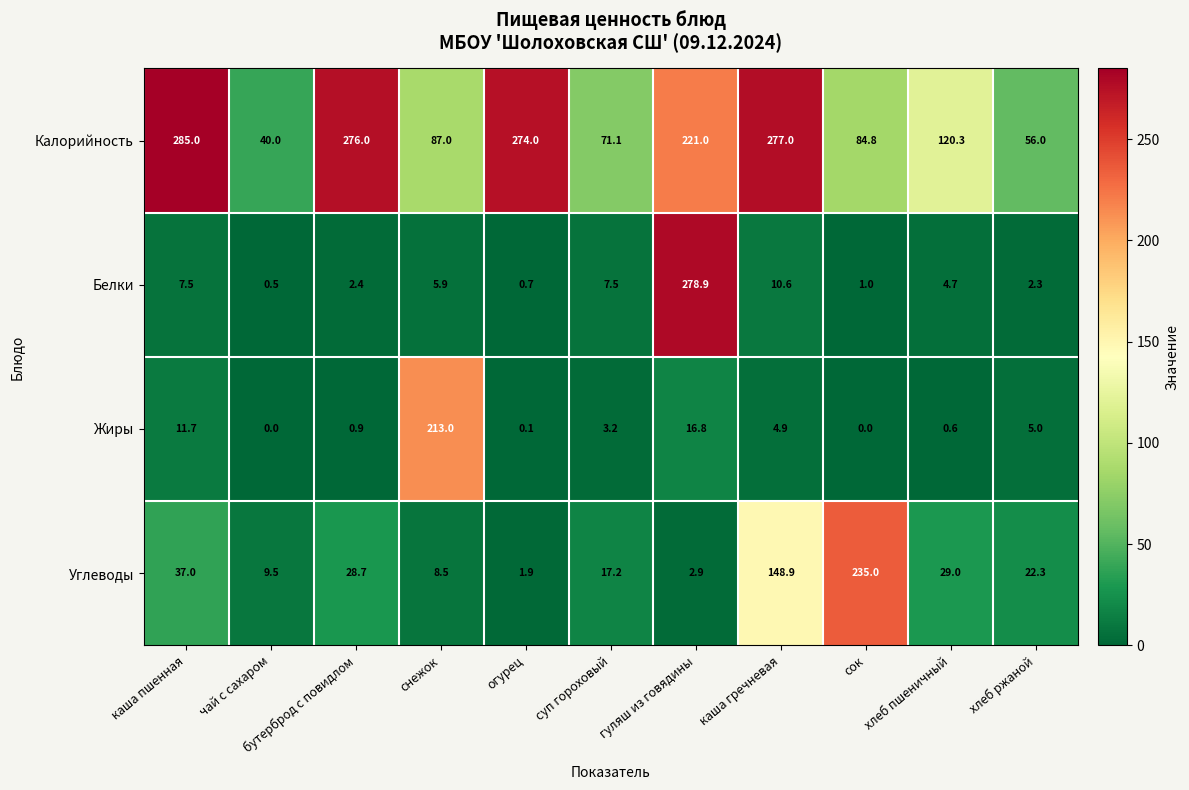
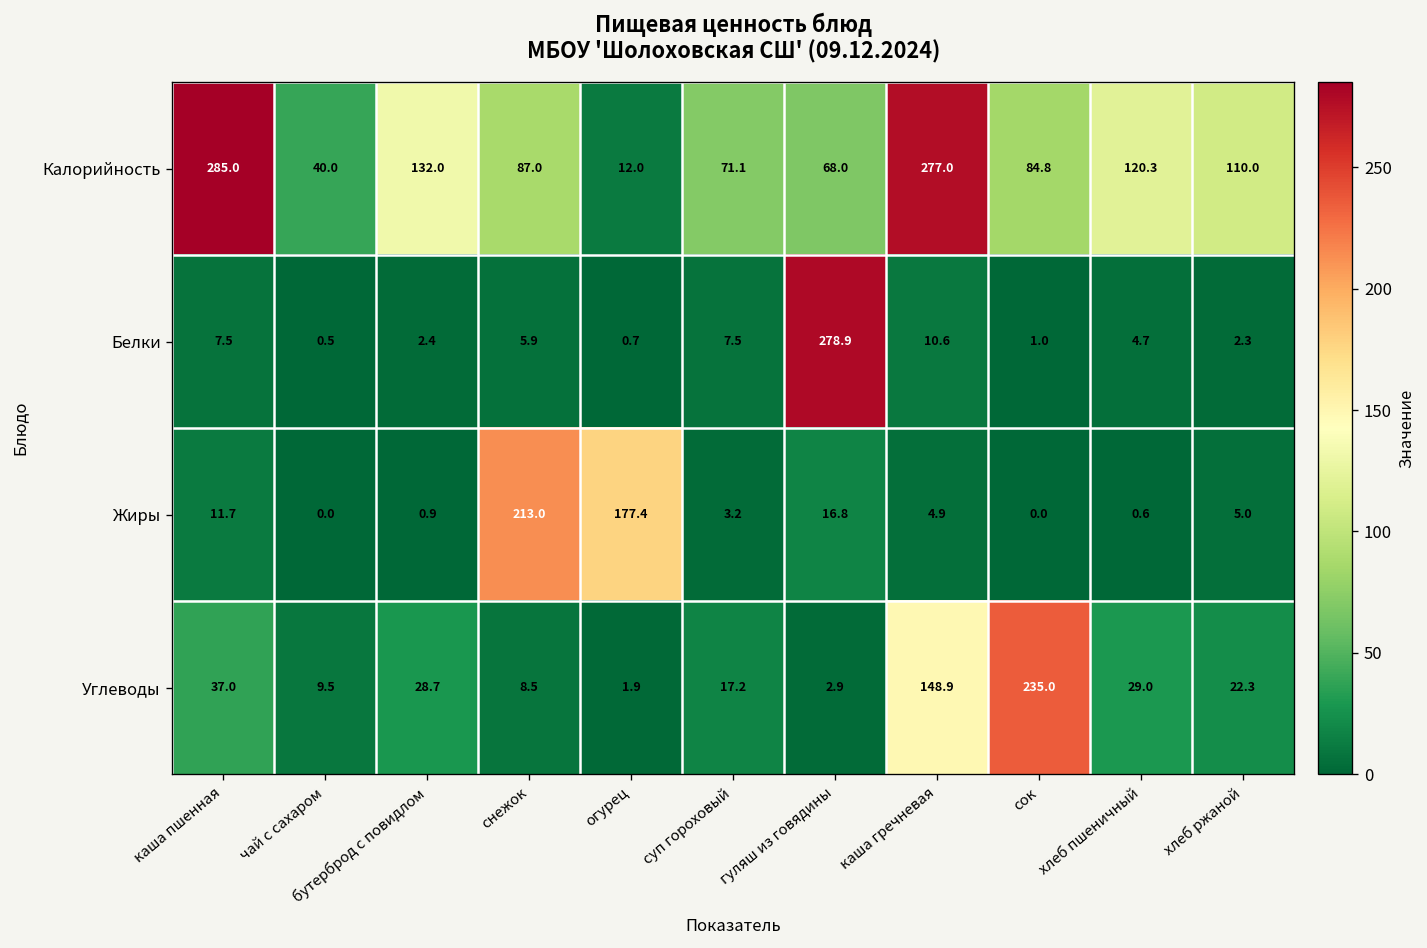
Калорийность, бутерброд с повидлом: 276.0 -> 132.0
Калорийность, огурец: 274.0 -> 12.0
Калорийность, гуляш из говядины: 221.0 -> 68.0
Калорийность, хлеб ржаной: 56.0 -> 110.0
Жиры, огурец: 0.1 -> 177.4
